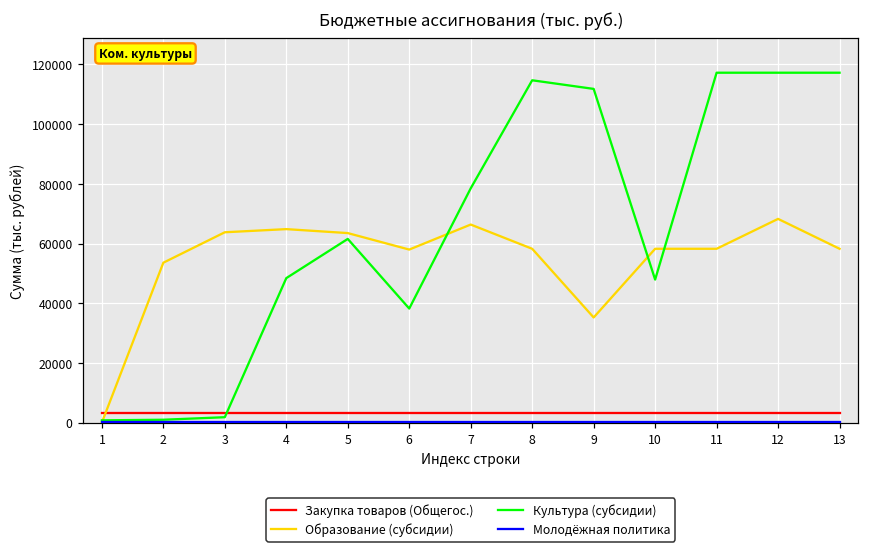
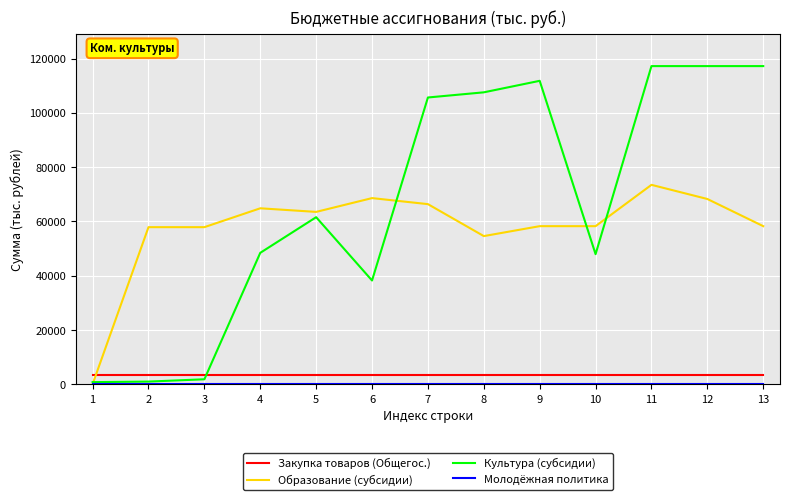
Образование (субсидии), 2: 54000 -> 58000
Образование (субсидии), 3: 64000 -> 58000
Образование (субсидии), 6: 58000 -> 69000
Культура (субсидии), 7: 79000 -> 106000
Образование (субсидии), 8: 58000 -> 55000
Культура (субсидии), 8: 115000 -> 108000
Образование (субсидии), 9: 35000 -> 58000
Образование (субсидии), 11: 58000 -> 73000
